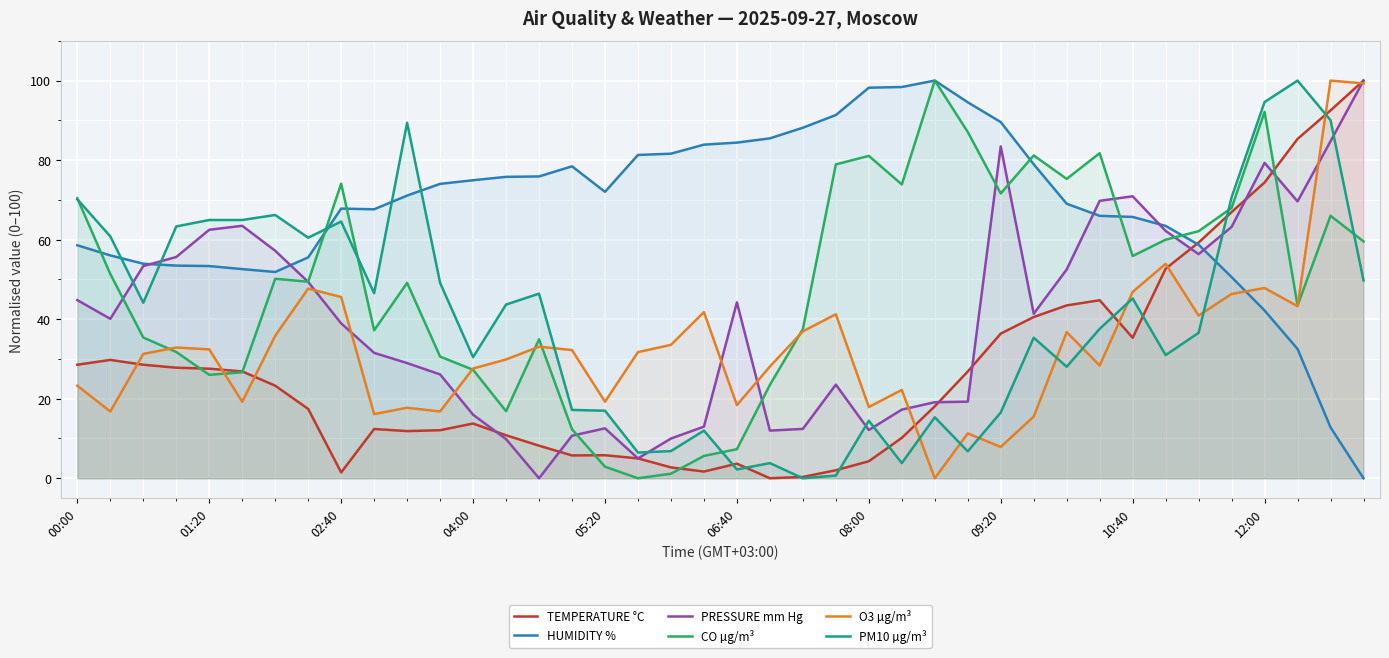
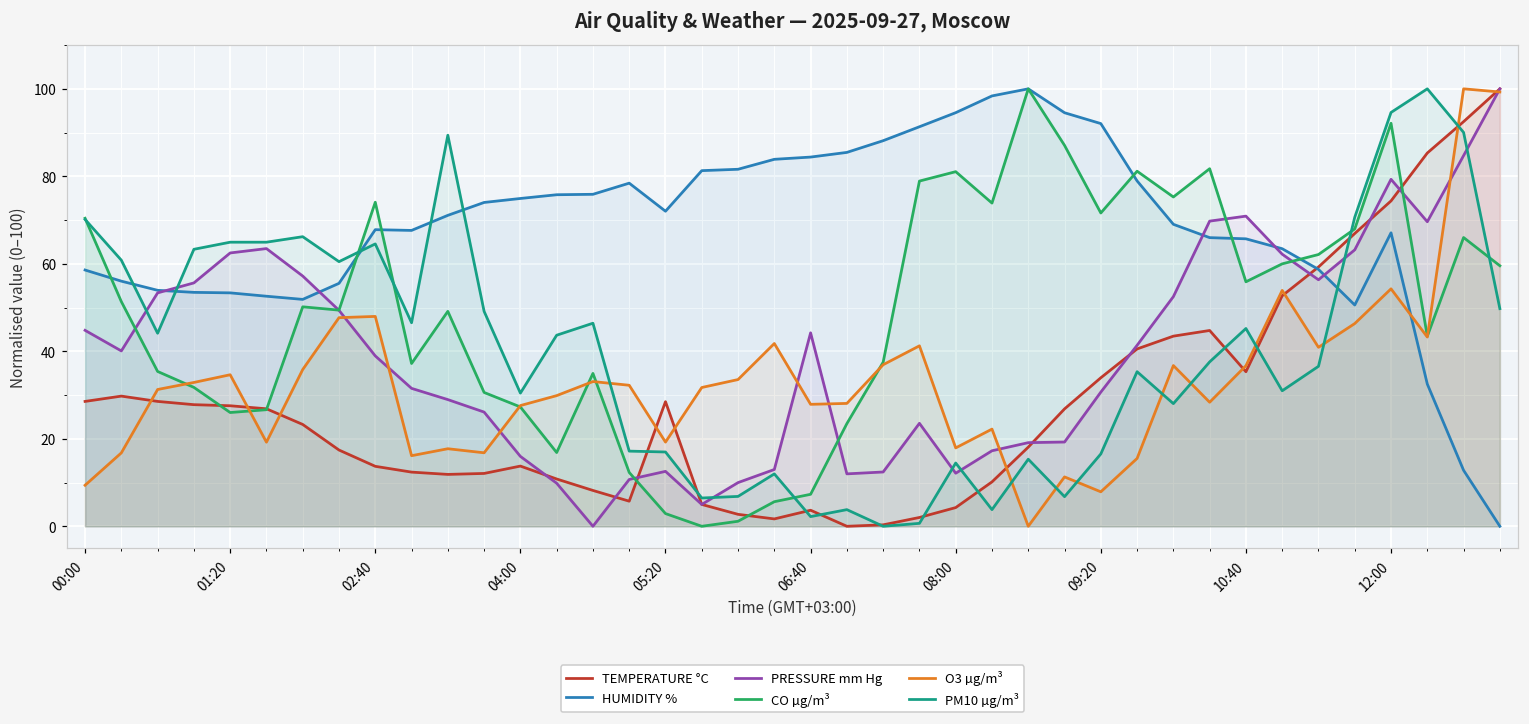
O3 µg/m³, 00:00: 23 -> 9
O3 µg/m³, 01:20: 32 -> 35
TEMPERATURE °C, 02:40: 1 -> 14
O3 µg/m³, 02:40: 46 -> 48
TEMPERATURE °C, 05:20: 6 -> 28
O3 µg/m³, 06:40: 18 -> 28
HUMIDITY %, 08:00: 98 -> 95
TEMPERATURE °C, 09:20: 36 -> 34
HUMIDITY %, 09:20: 90 -> 92
PRESSURE mm Hg, 09:20: 83 -> 31
O3 µg/m³, 10:40: 47 -> 37
HUMIDITY %, 12:00: 42 -> 67
O3 µg/m³, 12:00: 48 -> 54
